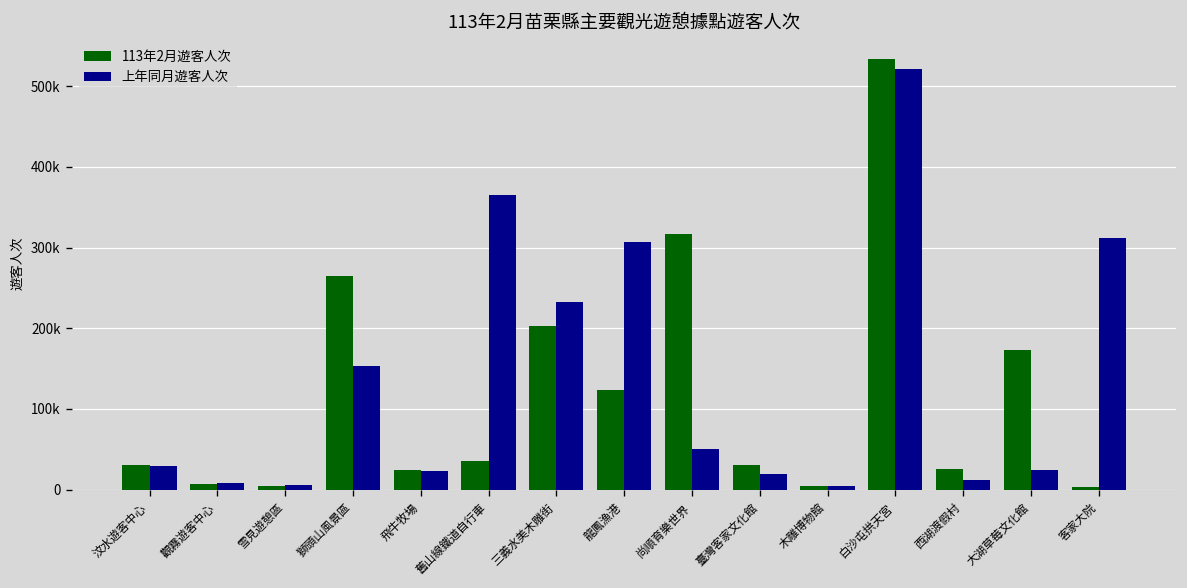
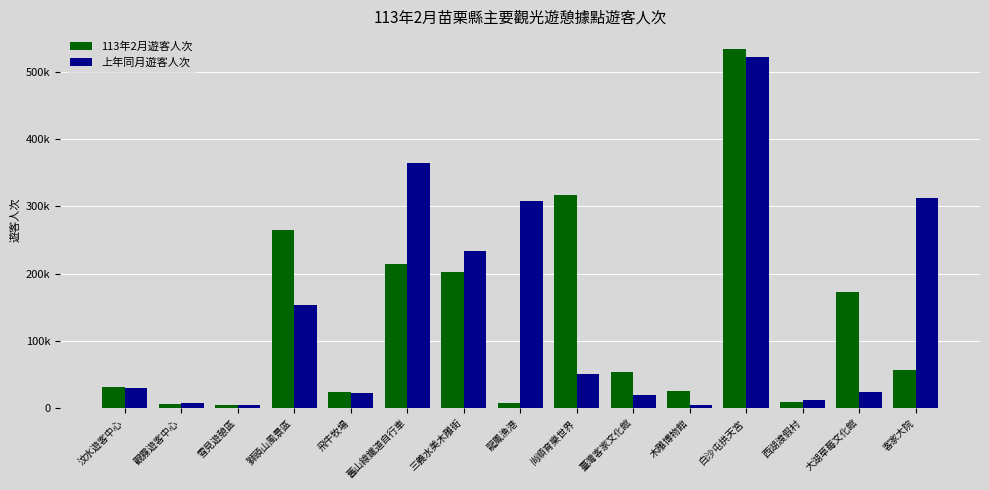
113年2月遊客人次, 舊山線鐵道自行車: 40000 -> 210000
113年2月遊客人次, 龍鳳漁港: 120000 -> 10000
113年2月遊客人次, 臺灣客家文化館: 30000 -> 50000
113年2月遊客人次, 木雕博物館: 0 -> 20000
113年2月遊客人次, 西湖渡假村: 30000 -> 10000
113年2月遊客人次, 客家大院: 0 -> 60000
